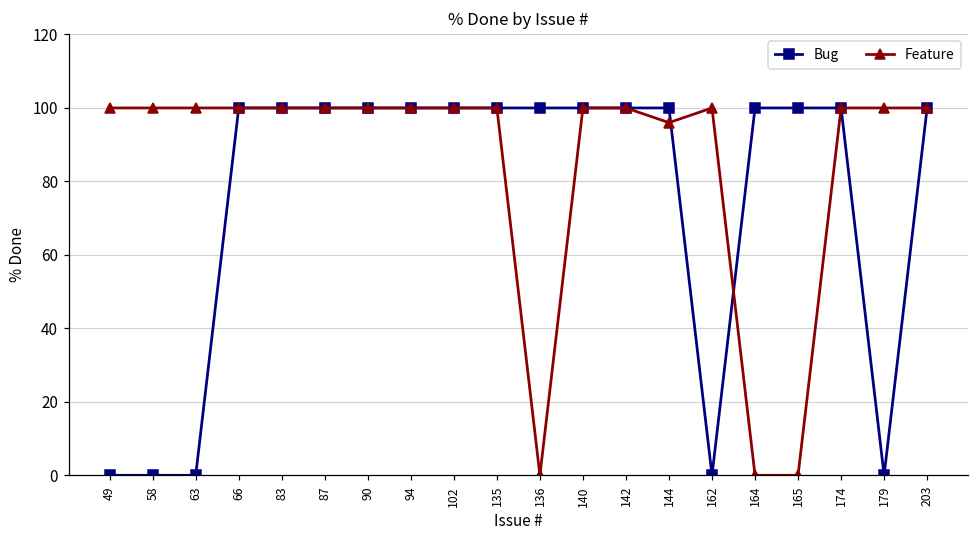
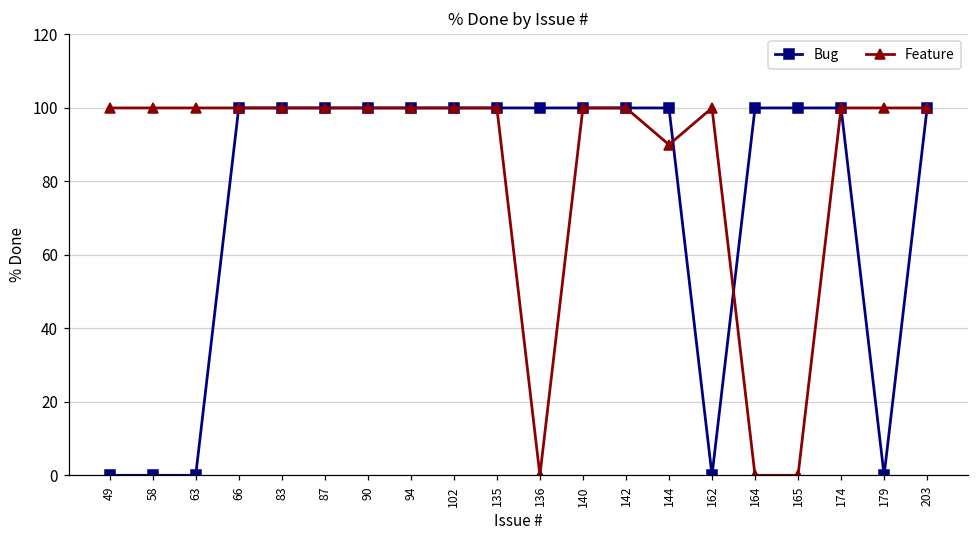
Feature, 144: 96 -> 90
